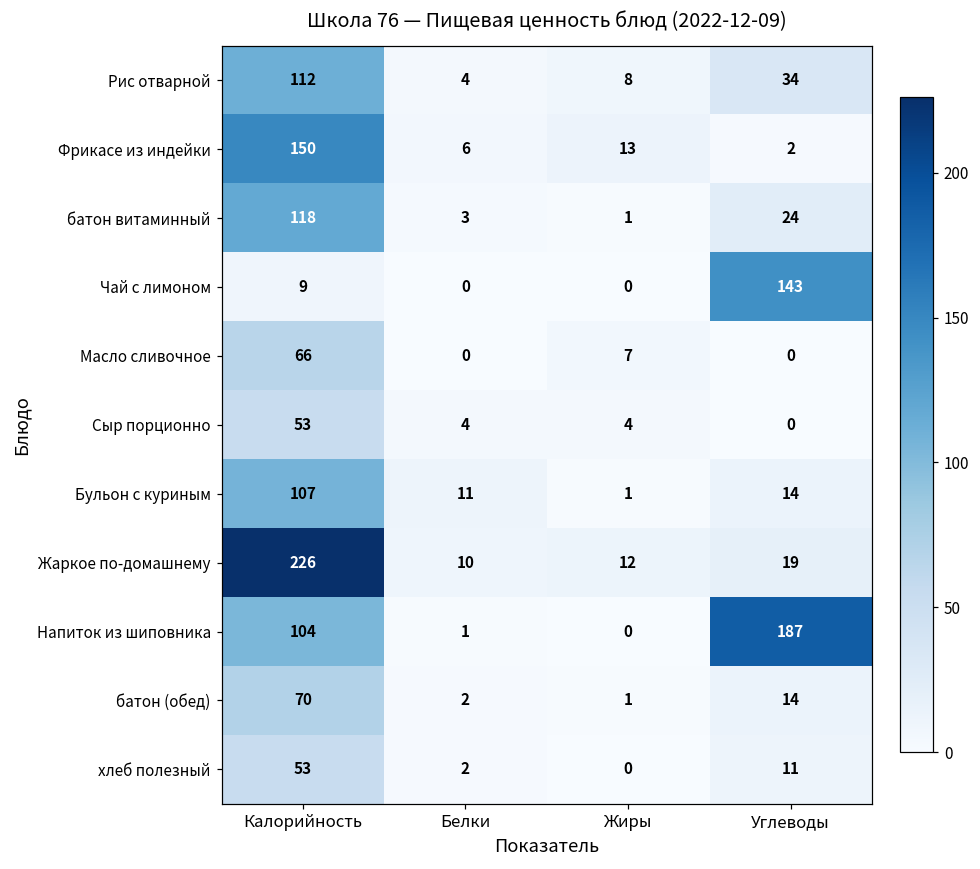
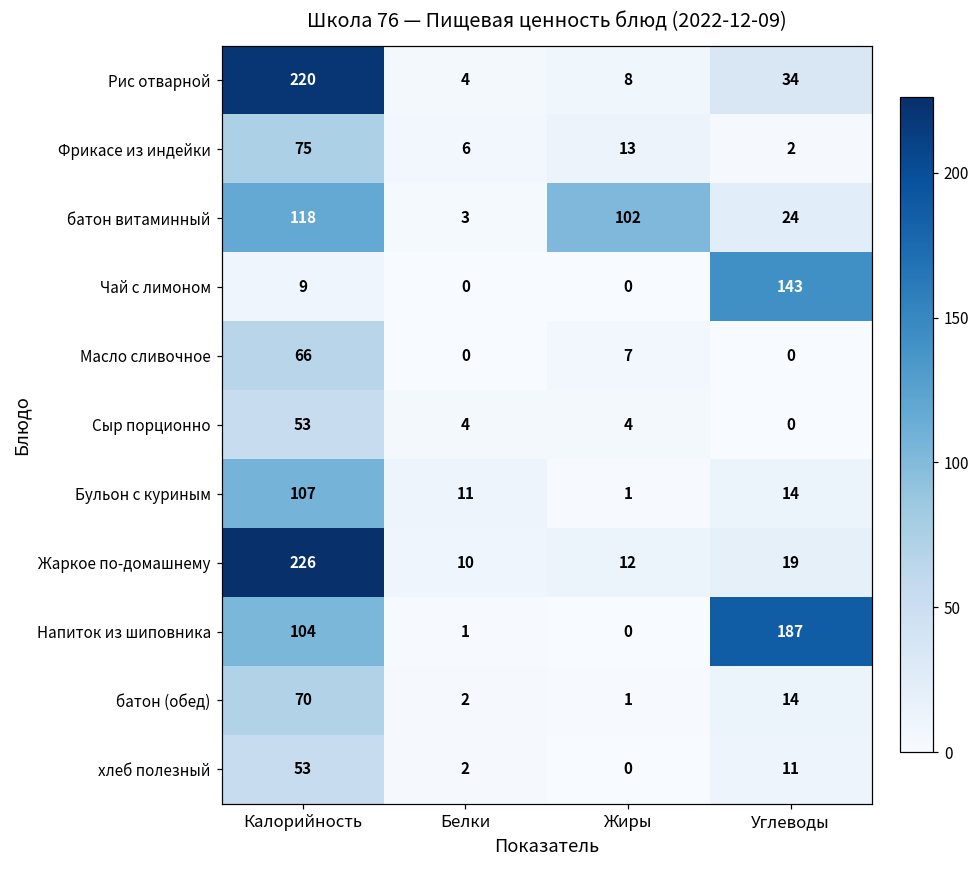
Рис отварной, Калорийность: 112 -> 220
Фрикасе из индейки, Калорийность: 150 -> 75
батон витаминный, Жиры: 1 -> 102
